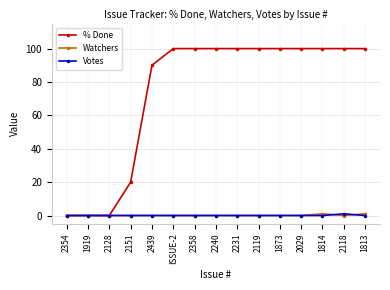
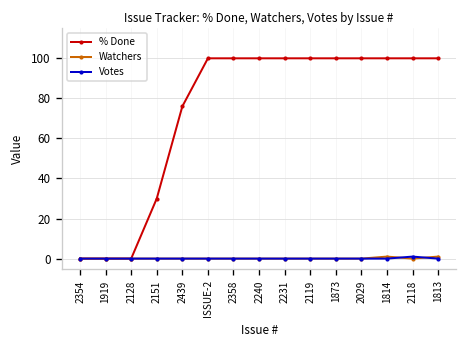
% Done, 2151: 20 -> 30
% Done, 2439: 90 -> 76
